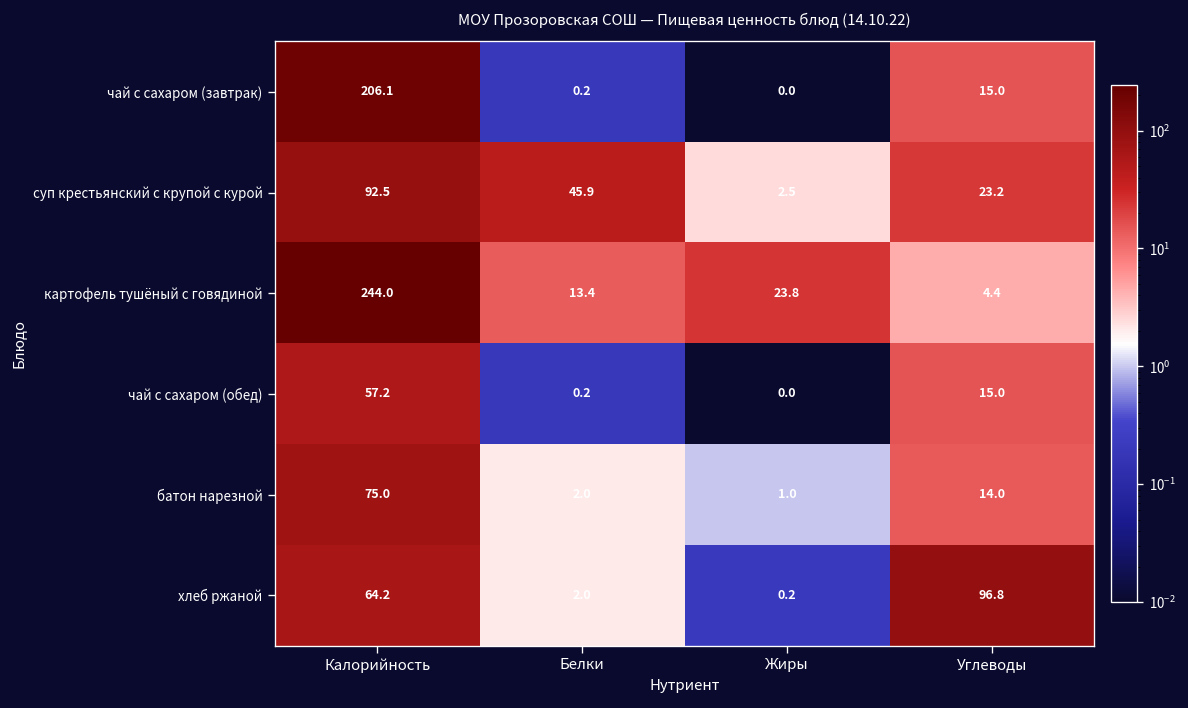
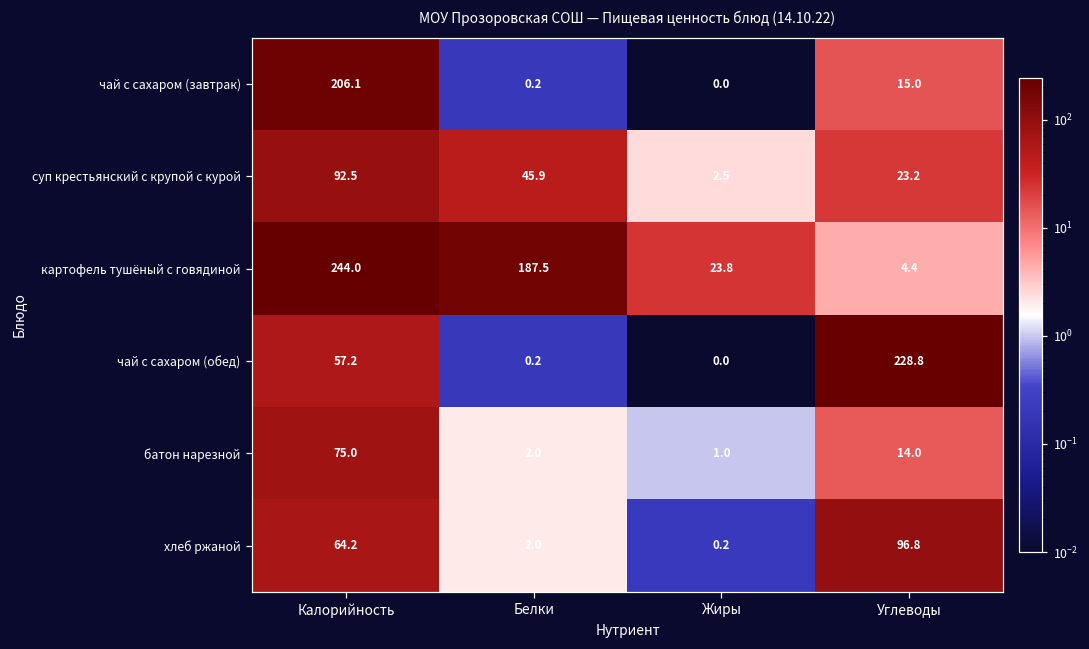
картофель тушёный с говядиной, Белки: 13.4 -> 187.5
чай с сахаром (обед), Углеводы: 15.0 -> 228.8
